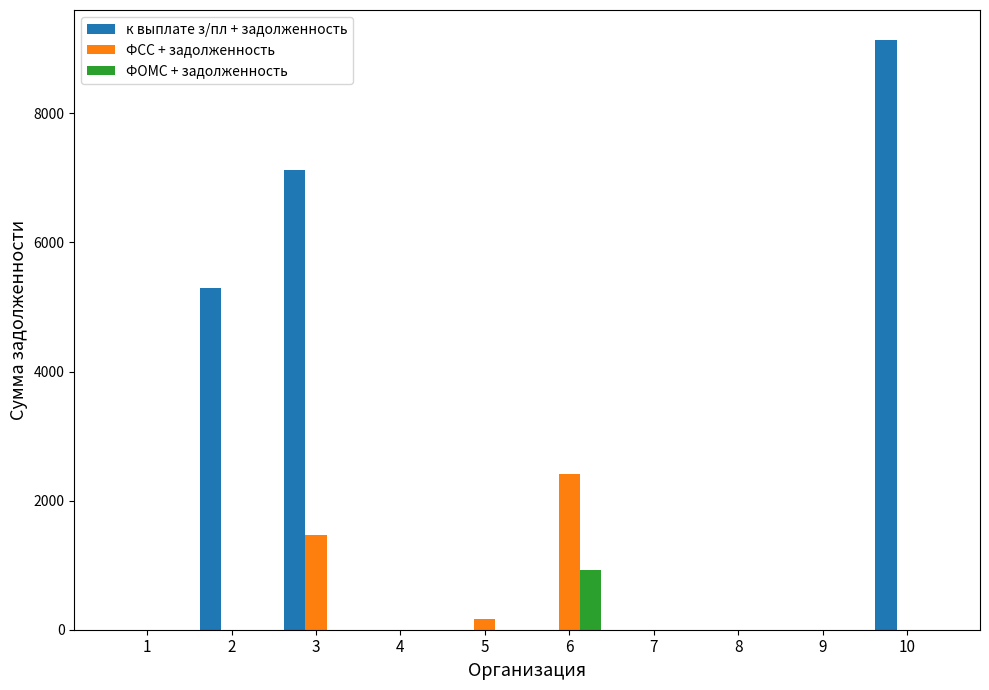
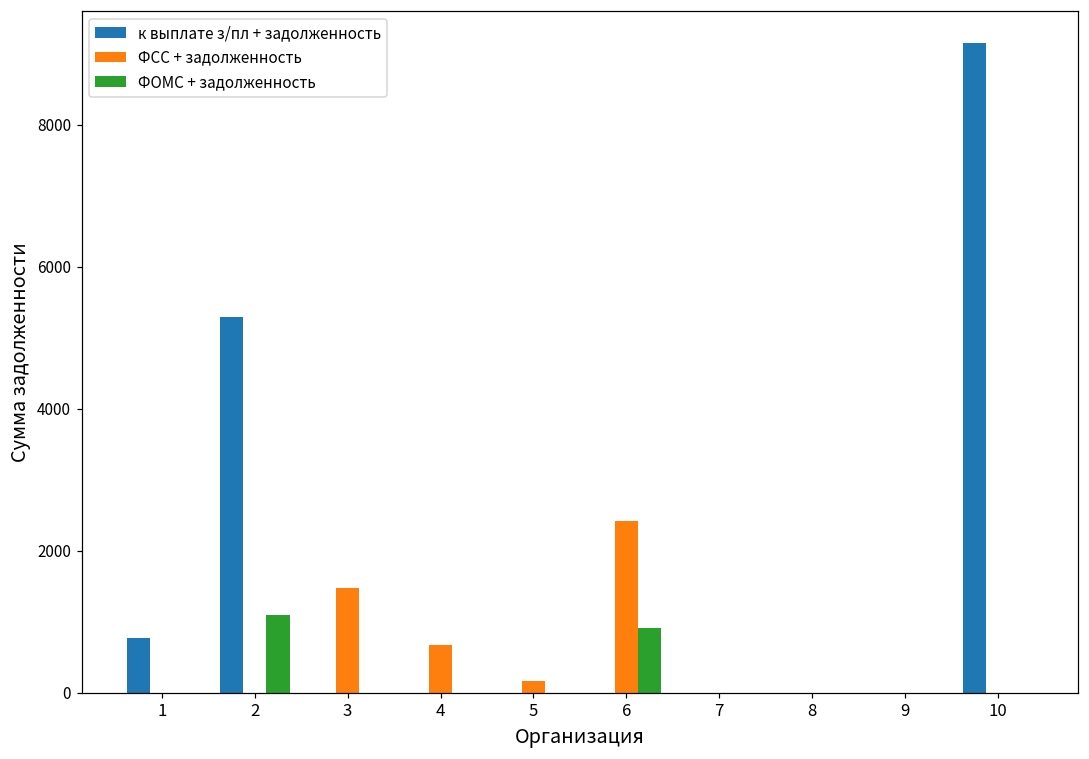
к выплате з/пл + задолженность, 1: 0 -> 800
ФОМС + задолженность, 2: 0 -> 1100
к выплате з/пл + задолженность, 3: 7100 -> 0
ФСС + задолженность, 4: 0 -> 700
